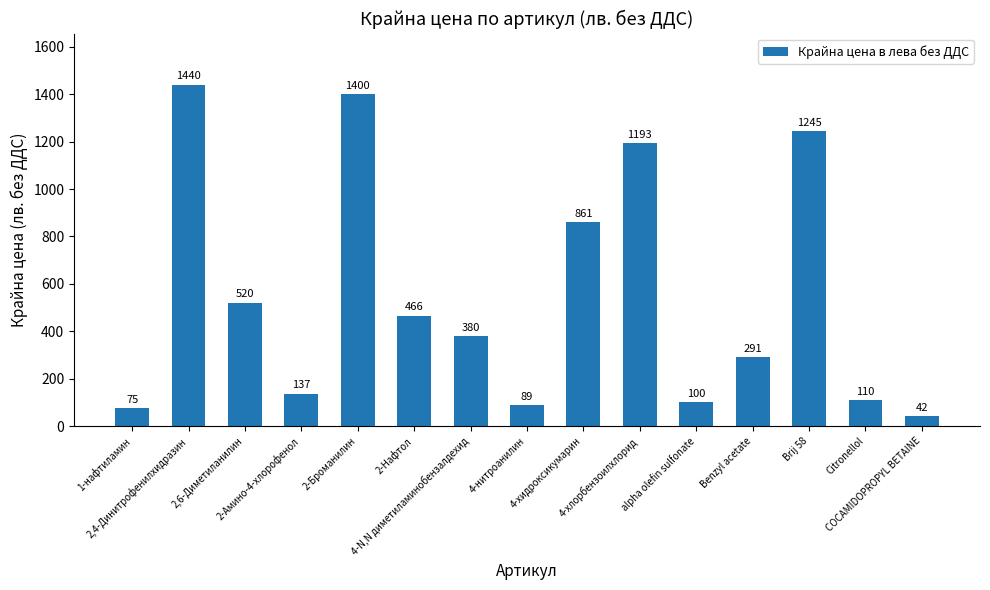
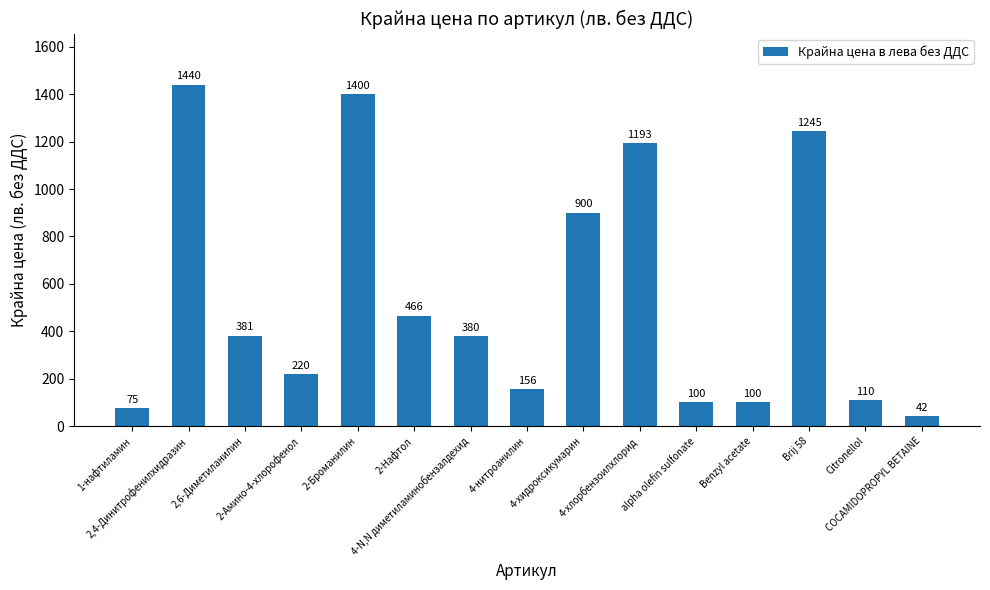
2,6-Диметиланилин: 520 -> 381
2-Амино-4-хлорофенол: 137 -> 220
4-нитроанилин: 89 -> 156
4-хидроксикумарин: 861 -> 900
Benzyl acetate: 291 -> 100
